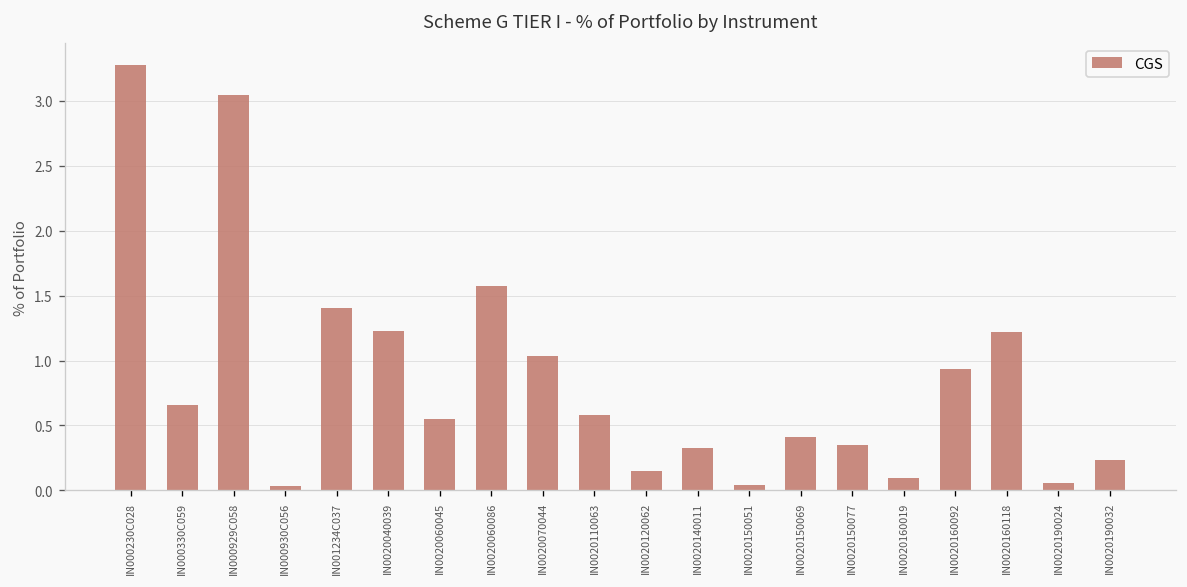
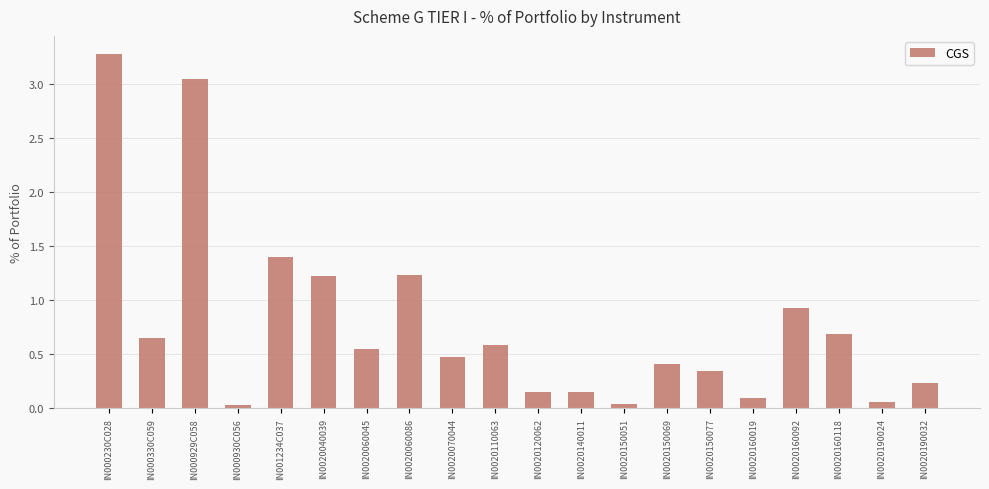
IN0020060086: 1.57 -> 1.24
IN0020070044: 1.03 -> 0.48
IN0020140011: 0.33 -> 0.16
IN0020160118: 1.22 -> 0.68
